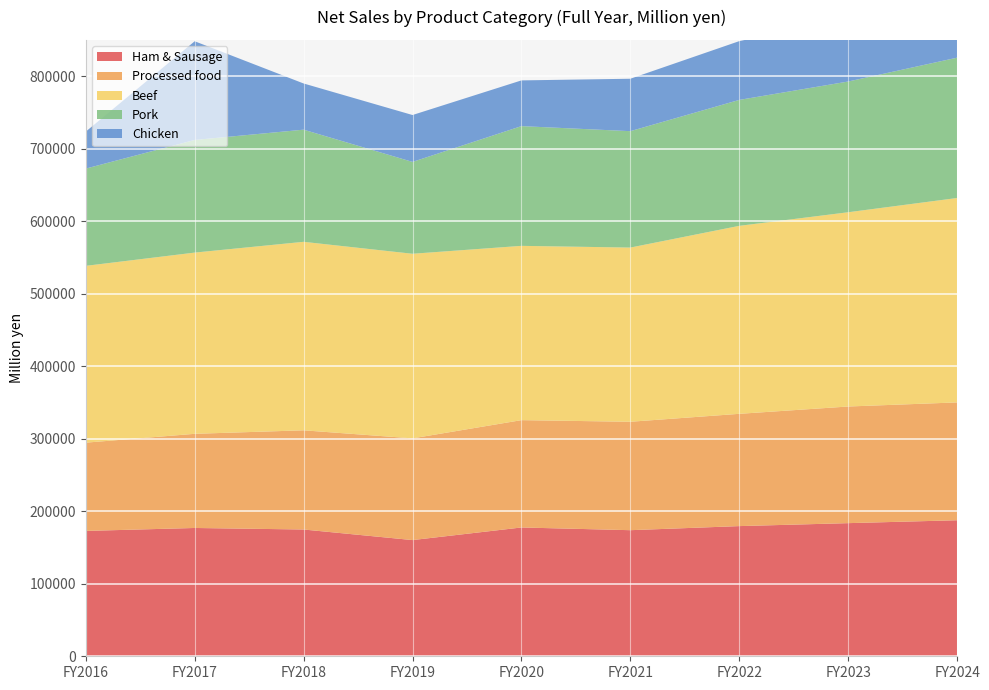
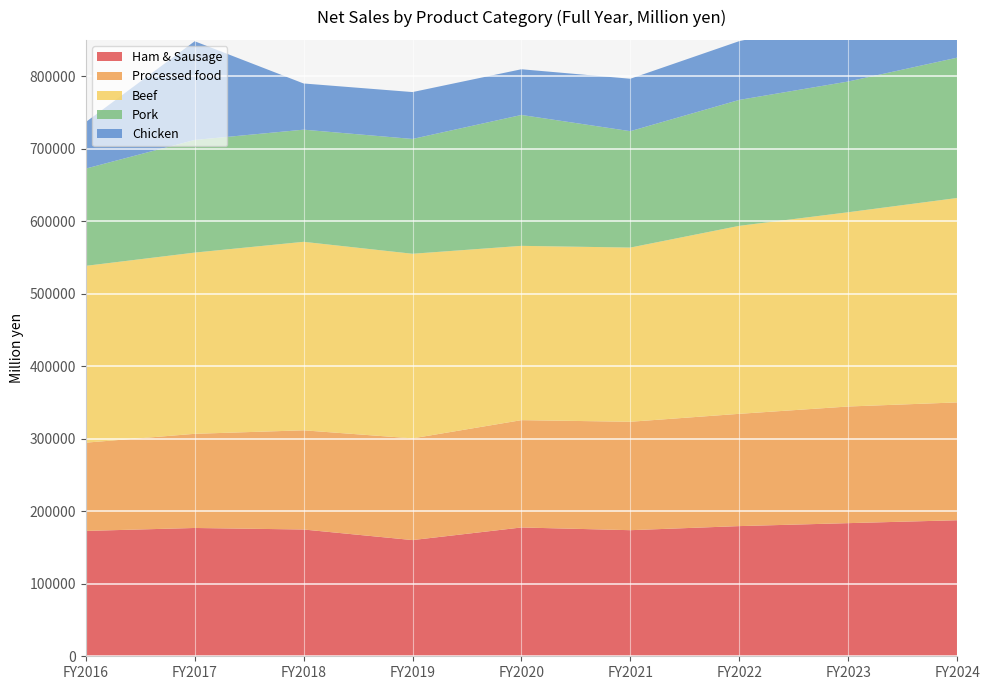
Chicken, FY2016: 50000 -> 60000
Pork, FY2019: 130000 -> 160000
Pork, FY2020: 170000 -> 180000
